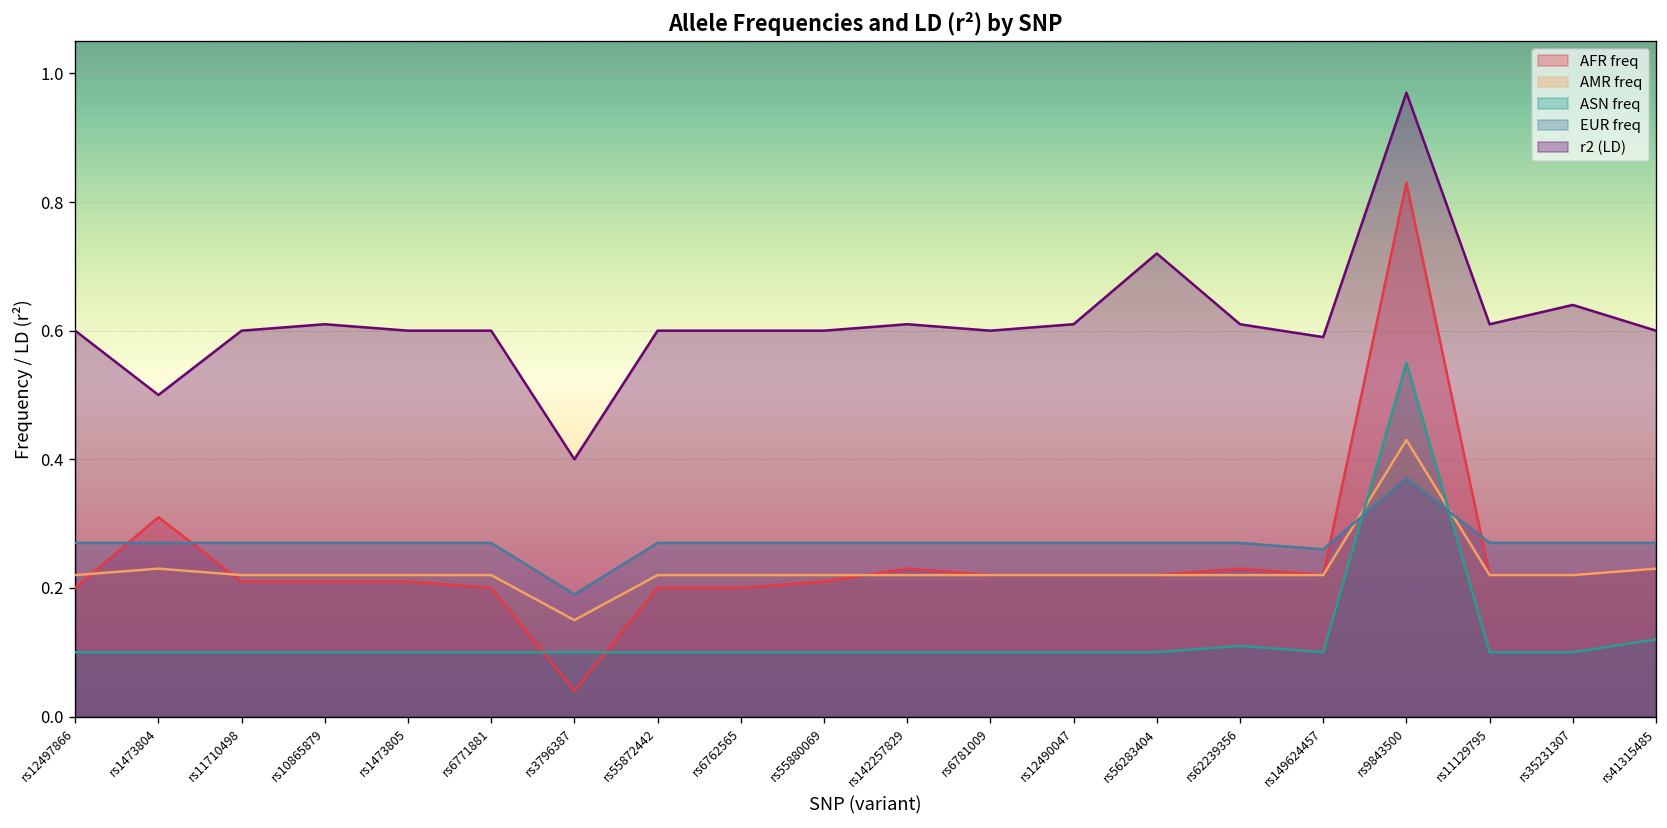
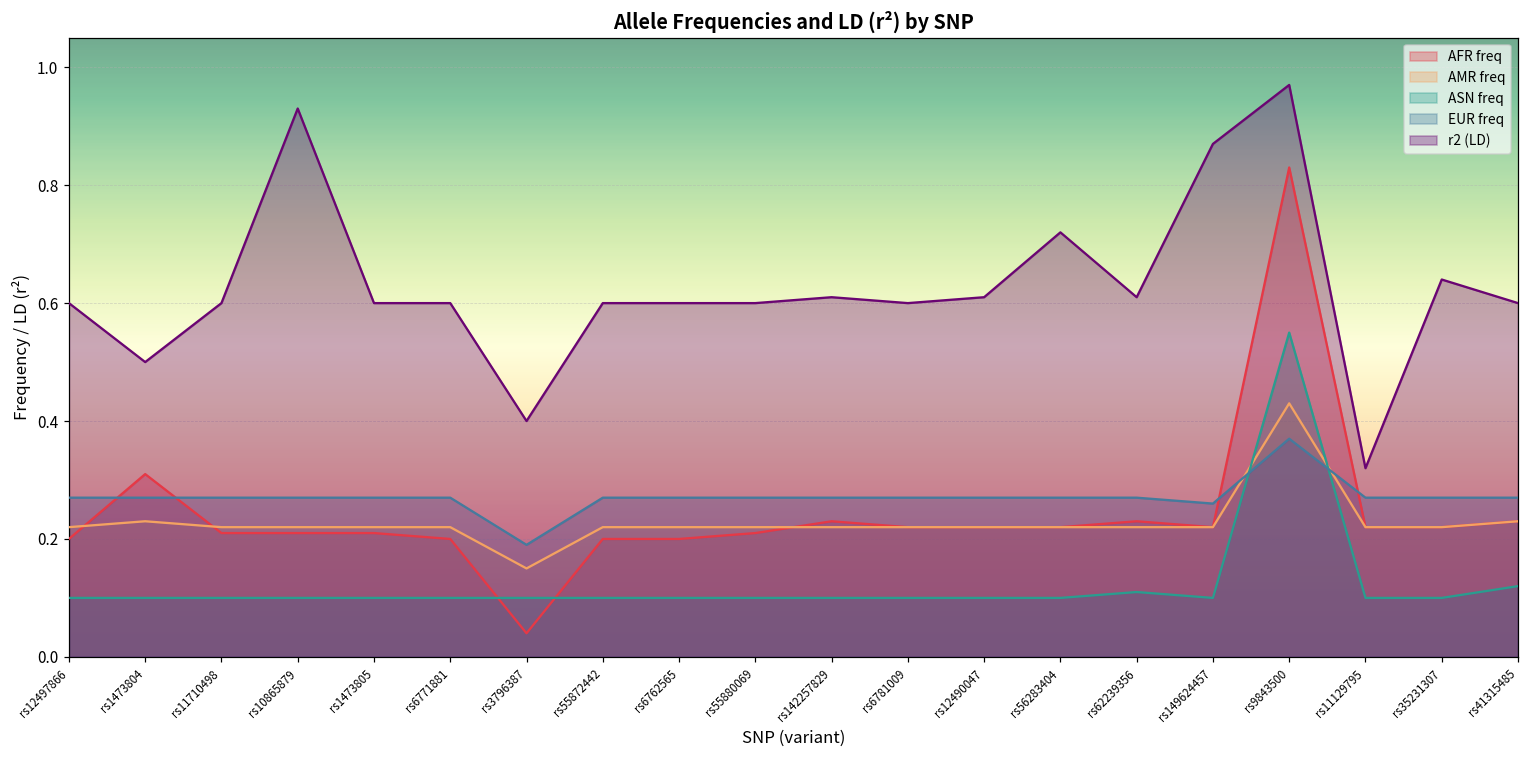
r2 (LD), rs10865879: 0.61 -> 0.93
r2 (LD), rs149624457: 0.59 -> 0.87
r2 (LD), rs11129795: 0.61 -> 0.32
